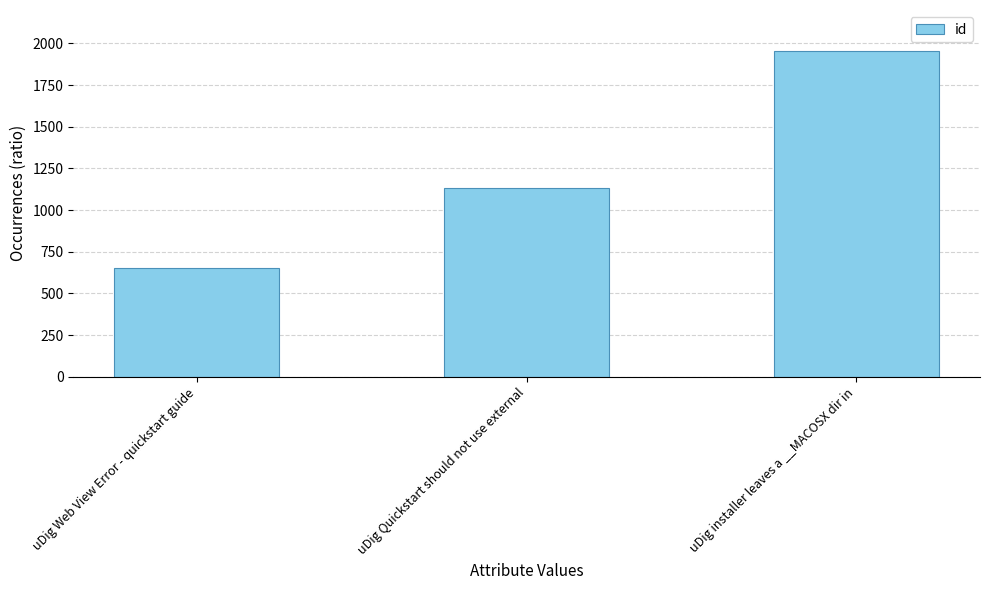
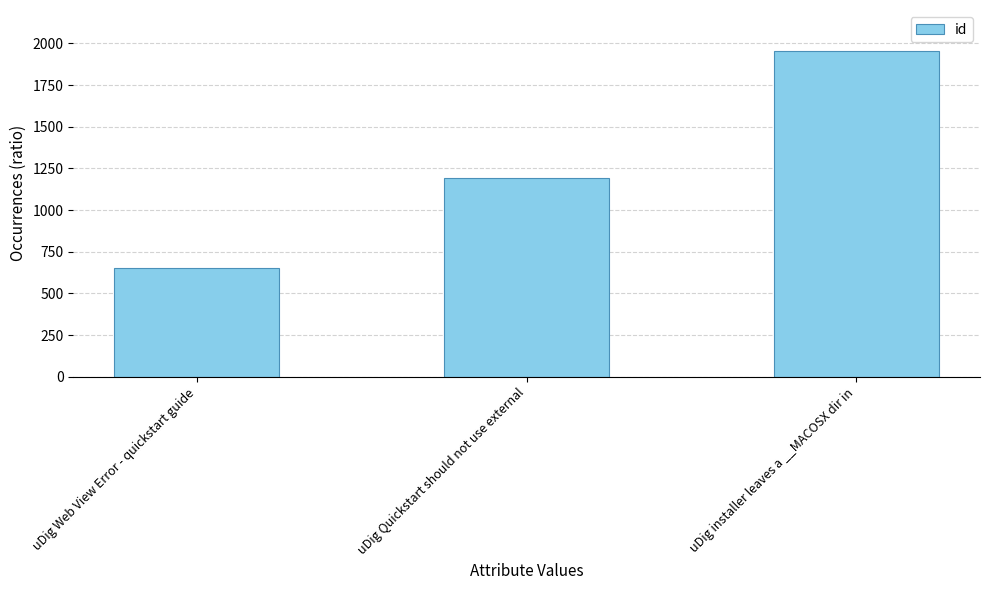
uDig Quickstart should not use external: 1130 -> 1190
